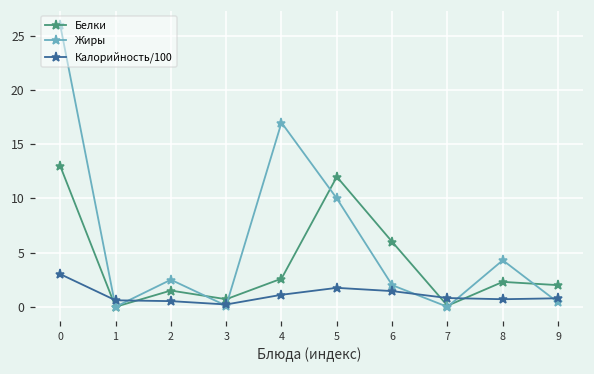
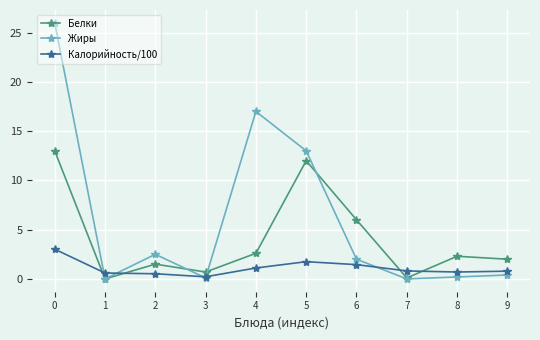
Жиры, 5: 10 -> 13
Жиры, 8: 4 -> 0
